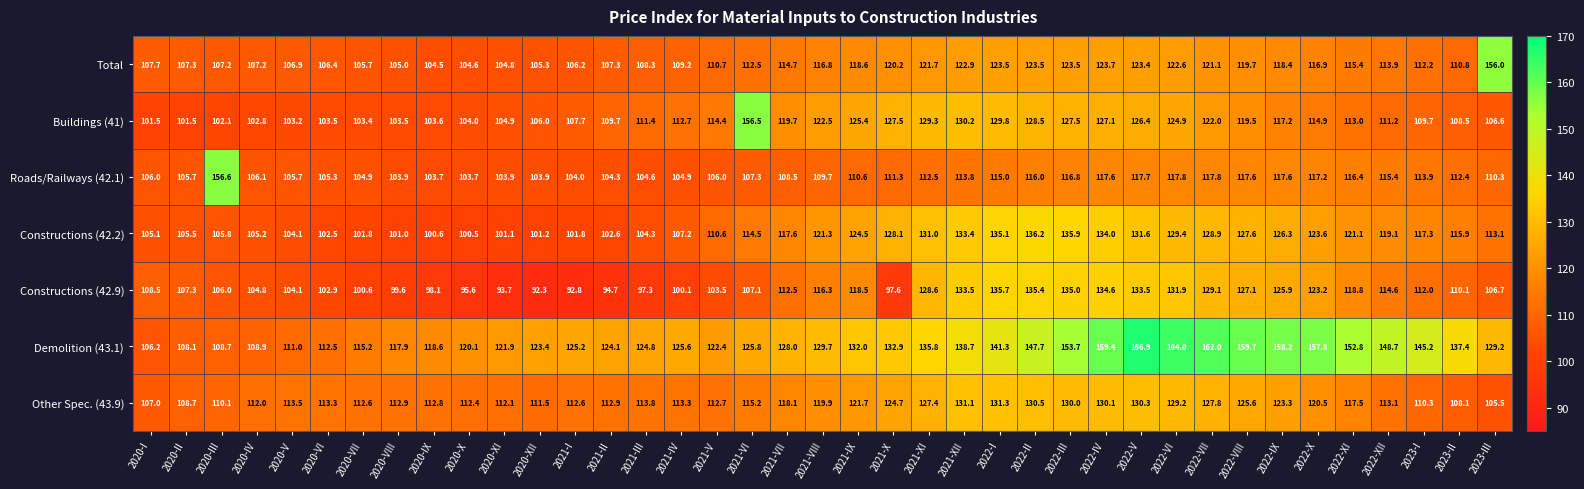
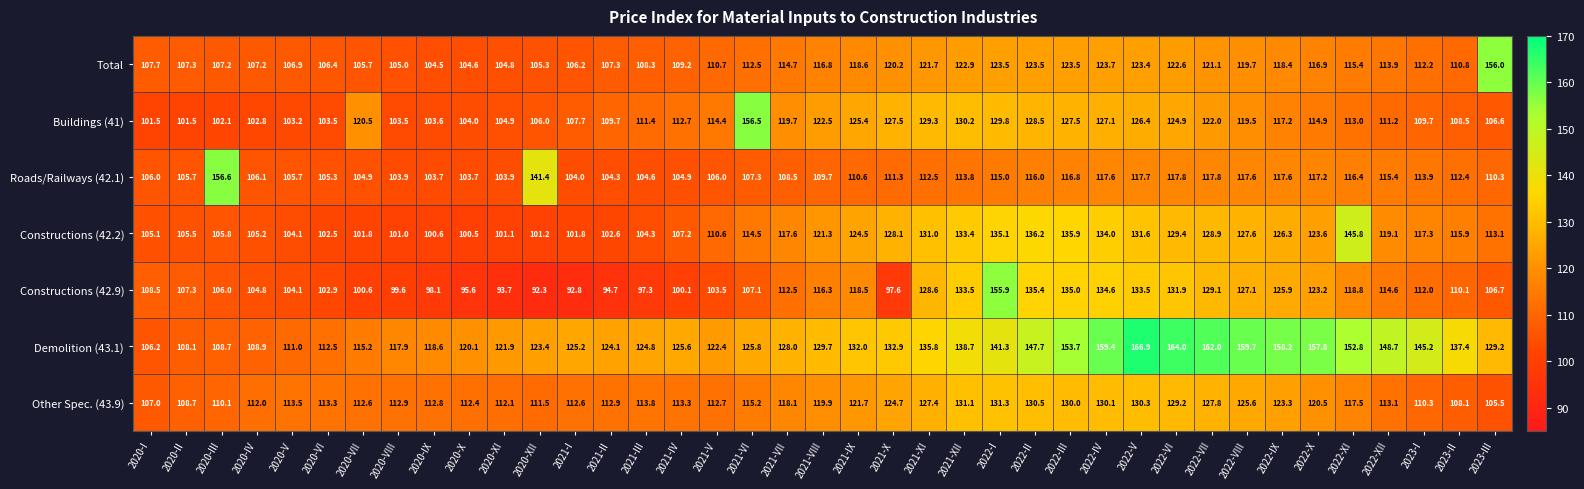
Buildings (41), 2020-VII: 103.4 -> 120.5
Roads/Railways (42.1), 2020-XII: 103.9 -> 141.4
Constructions (42.2), 2022-XI: 121.1 -> 145.8
Constructions (42.9), 2022-I: 135.7 -> 155.9
